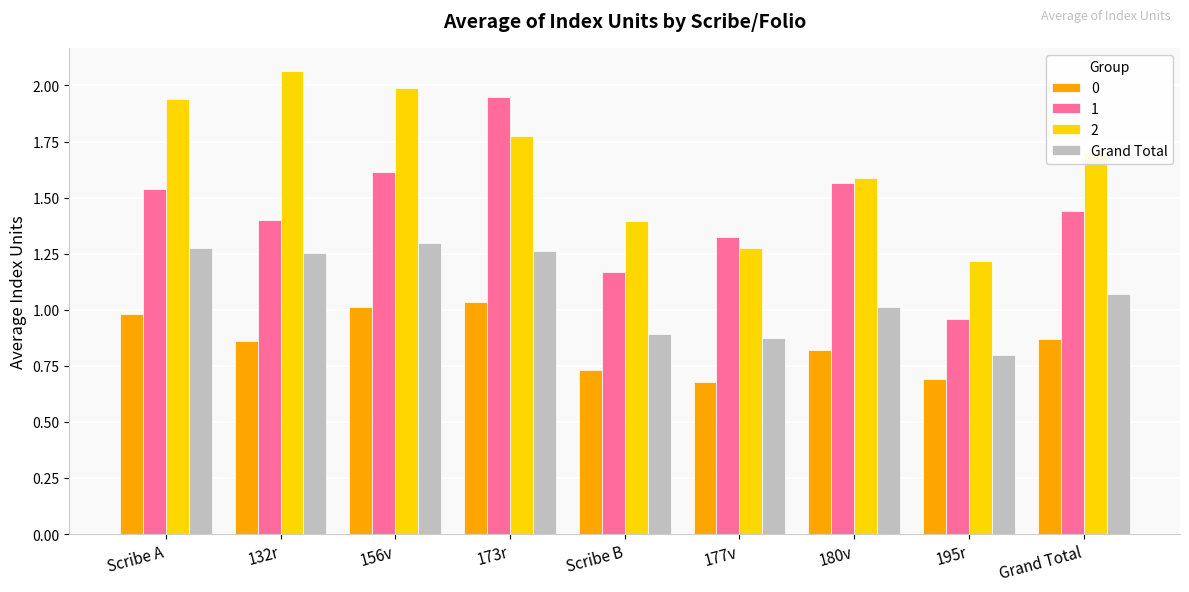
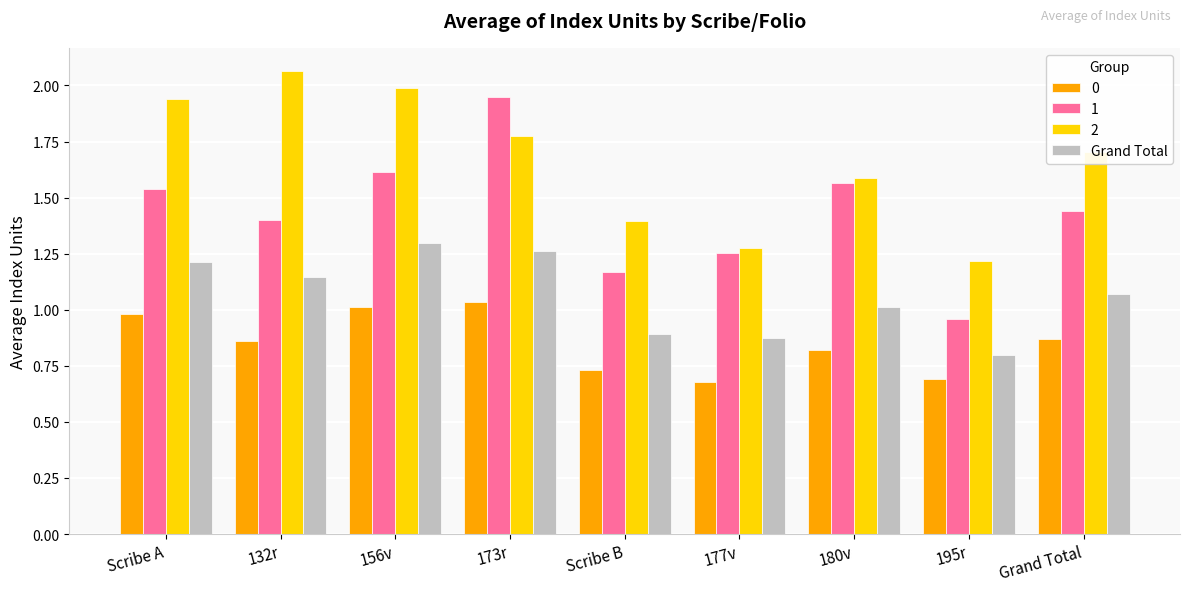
Grand Total, Scribe A: 1.28 -> 1.21
Grand Total, 132r: 1.25 -> 1.15
1, 177v: 1.32 -> 1.25
